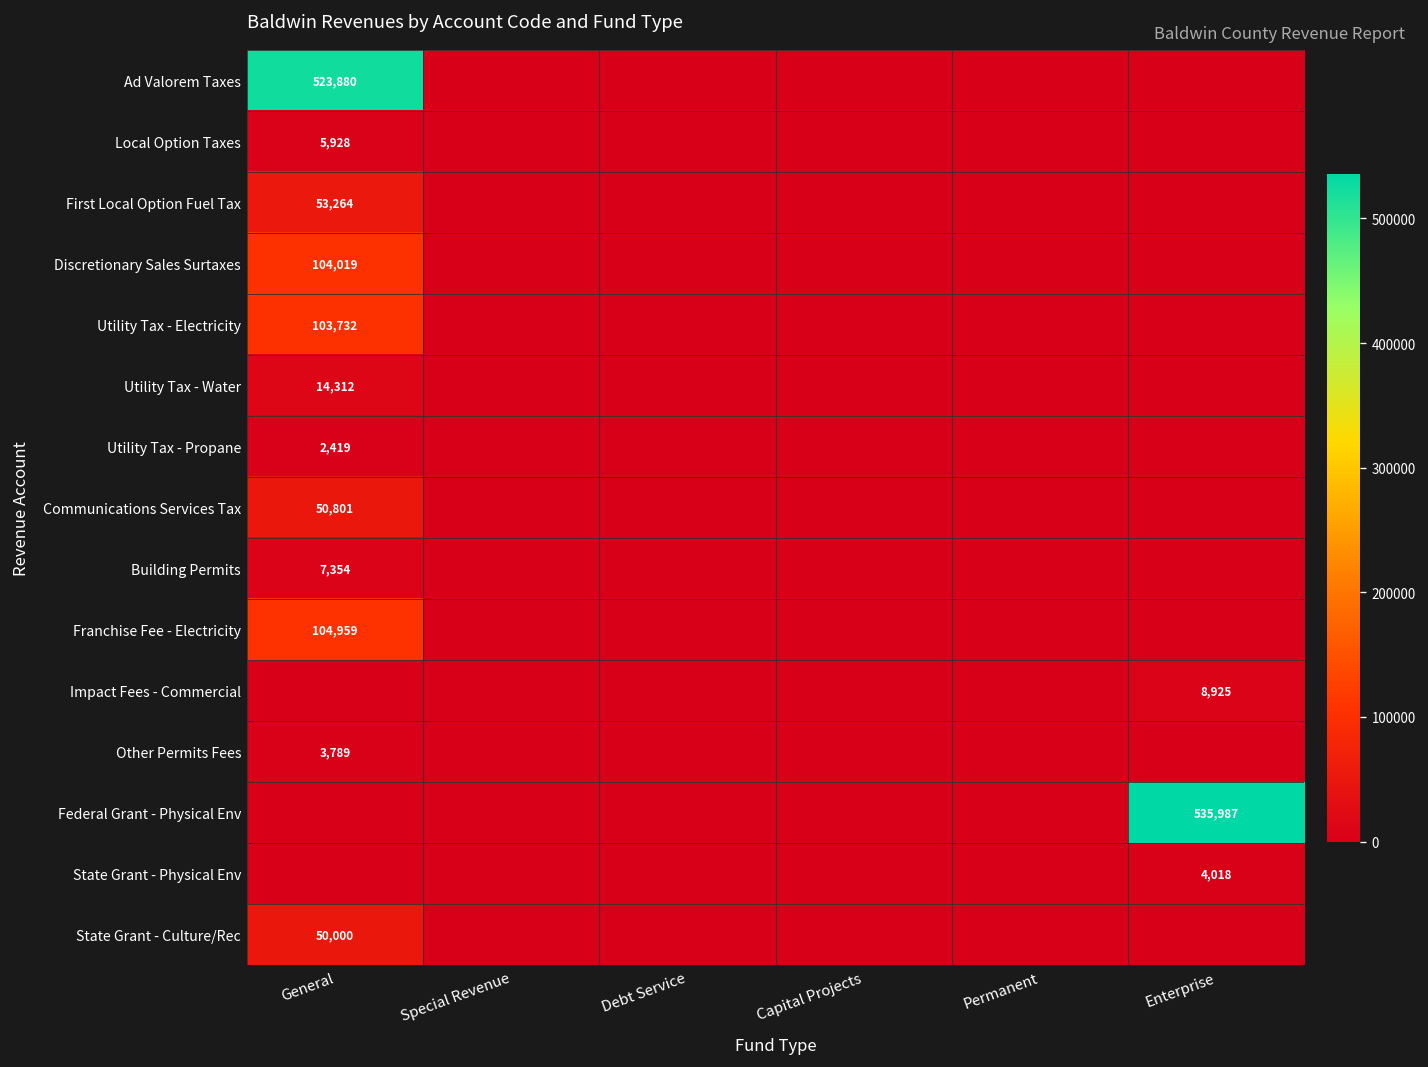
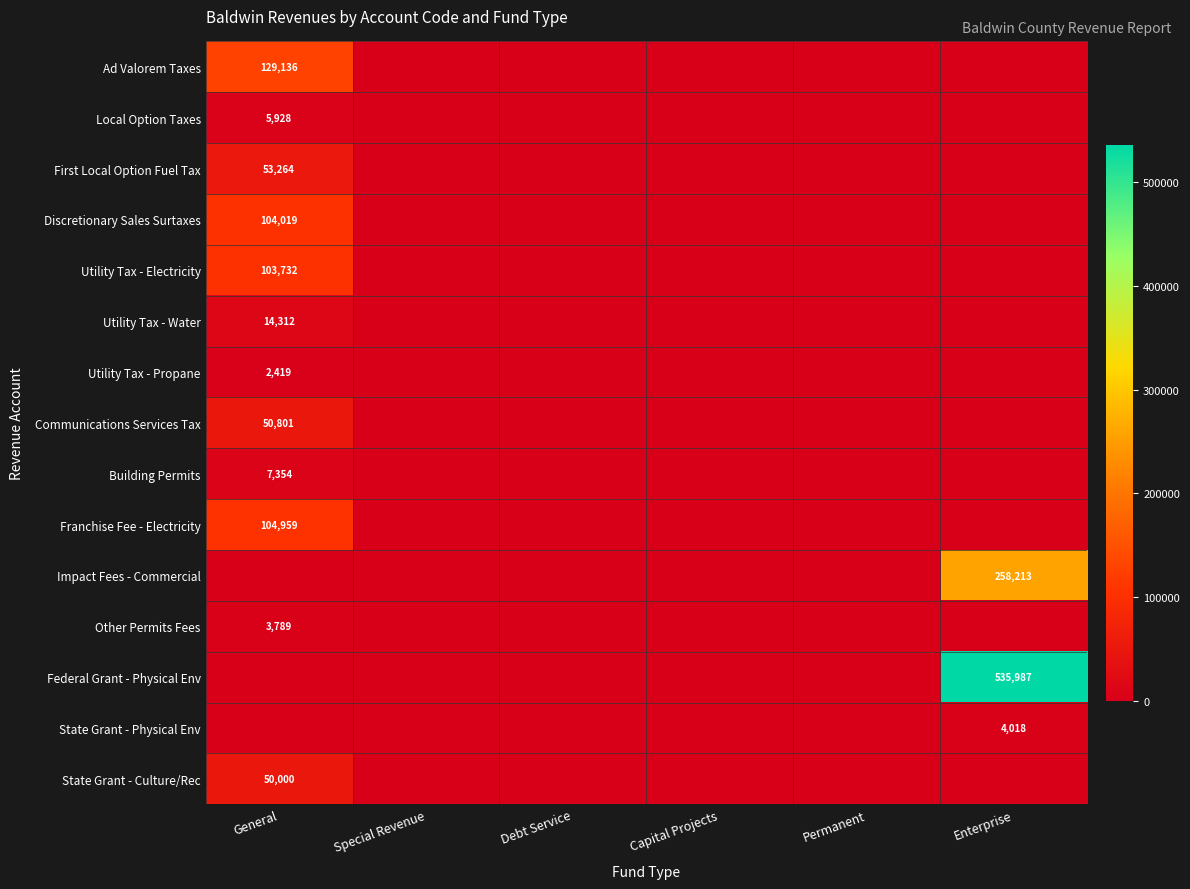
Ad Valorem Taxes, General: 523,880 -> 129,136
Impact Fees - Commercial, Enterprise: 8,925 -> 258,213
